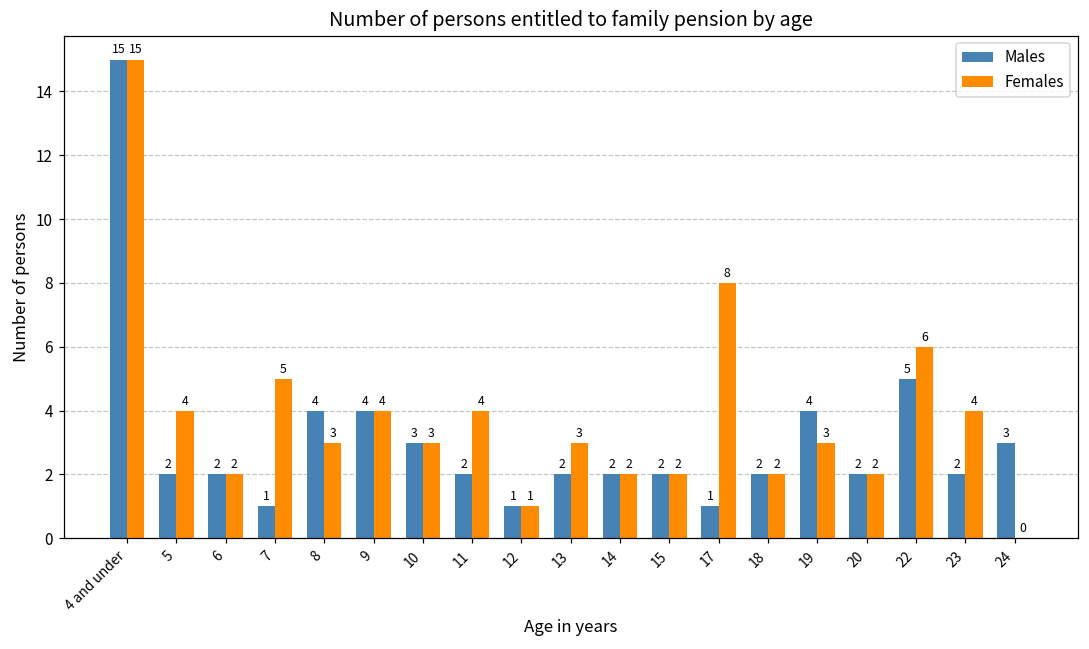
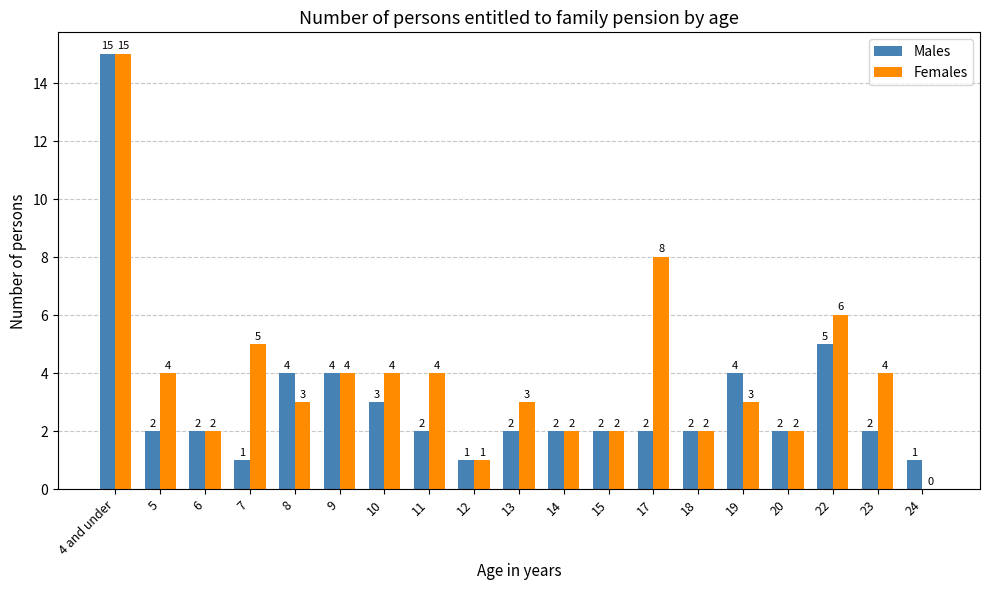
Females, 10: 3 -> 4
Males, 17: 1 -> 2
Males, 24: 3 -> 1
